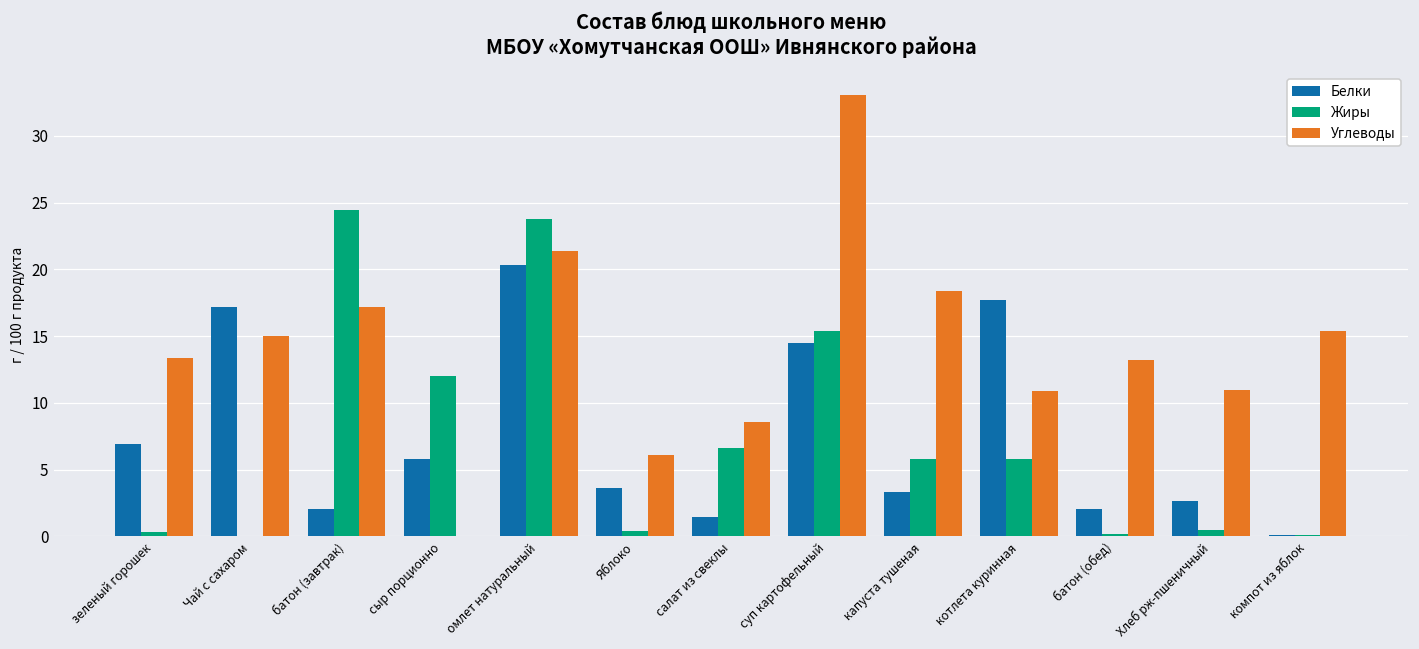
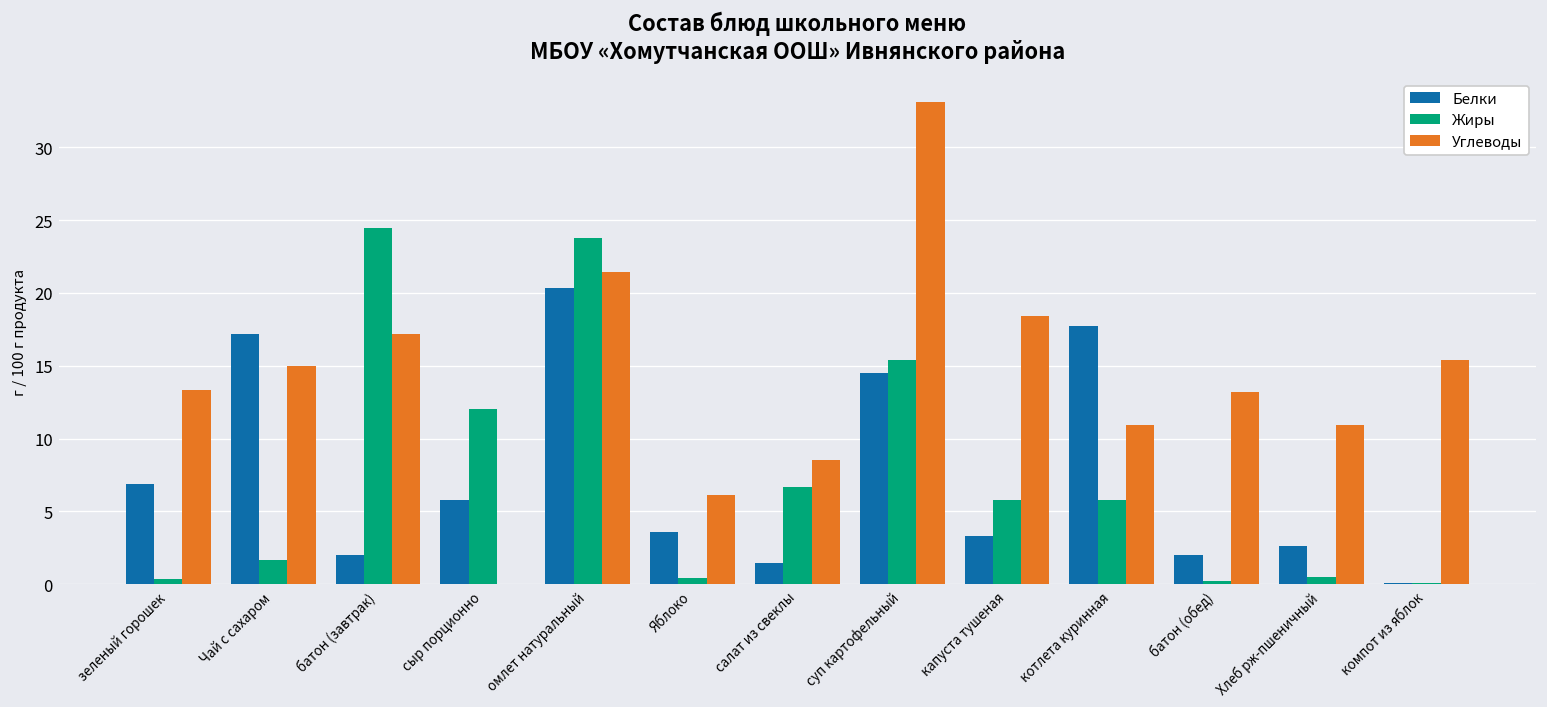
Жиры, Чай с сахаром: 0.1 -> 1.7
